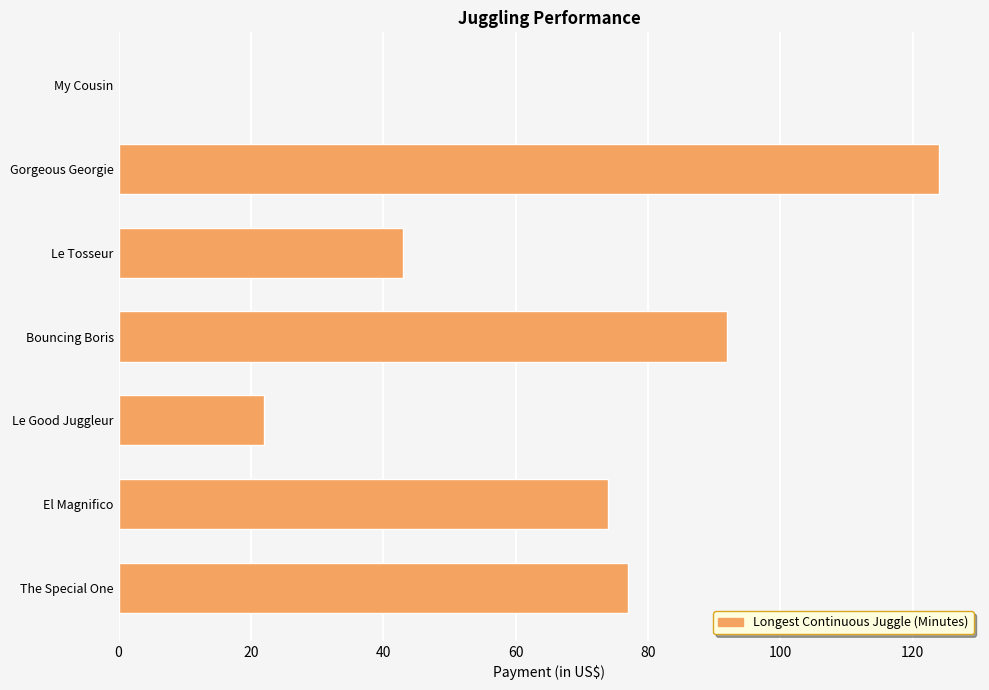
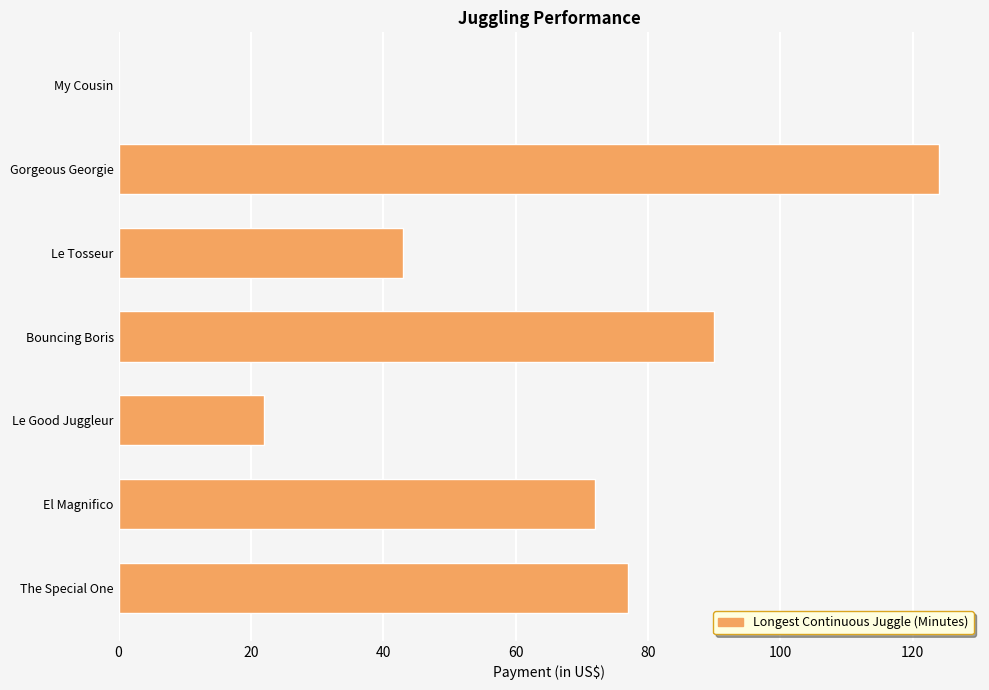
Bouncing Boris: 92 -> 90
El Magnifico: 74 -> 72
